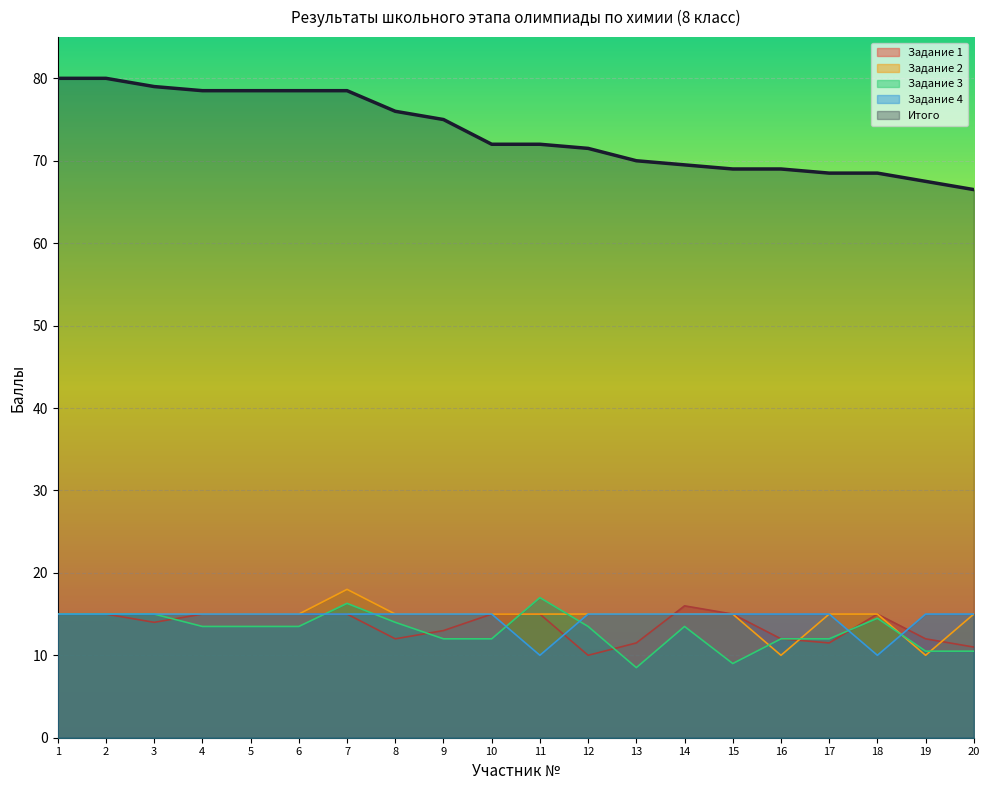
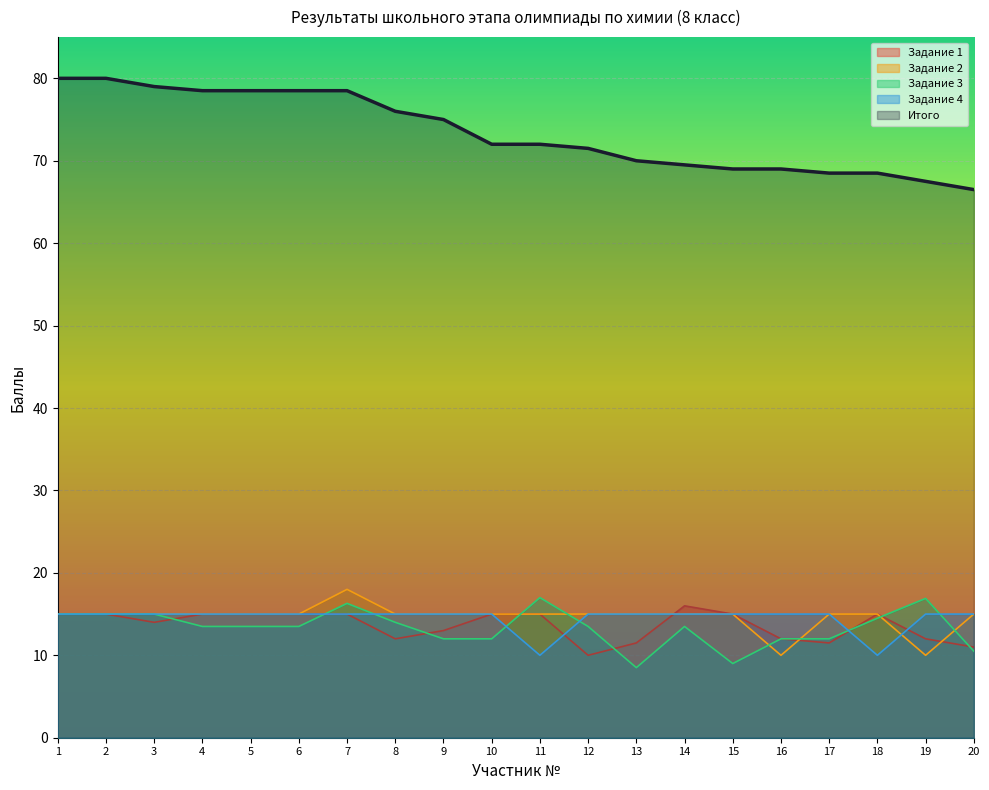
Задание 3, 19: 11 -> 17
